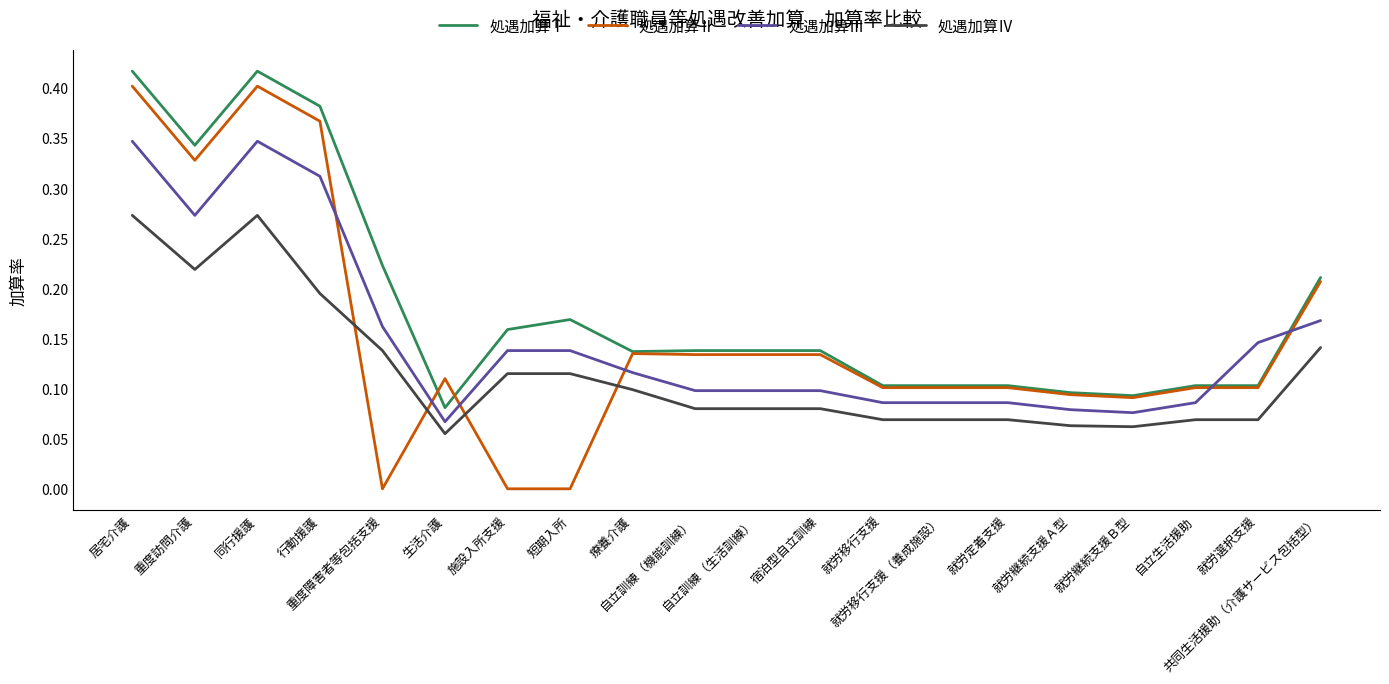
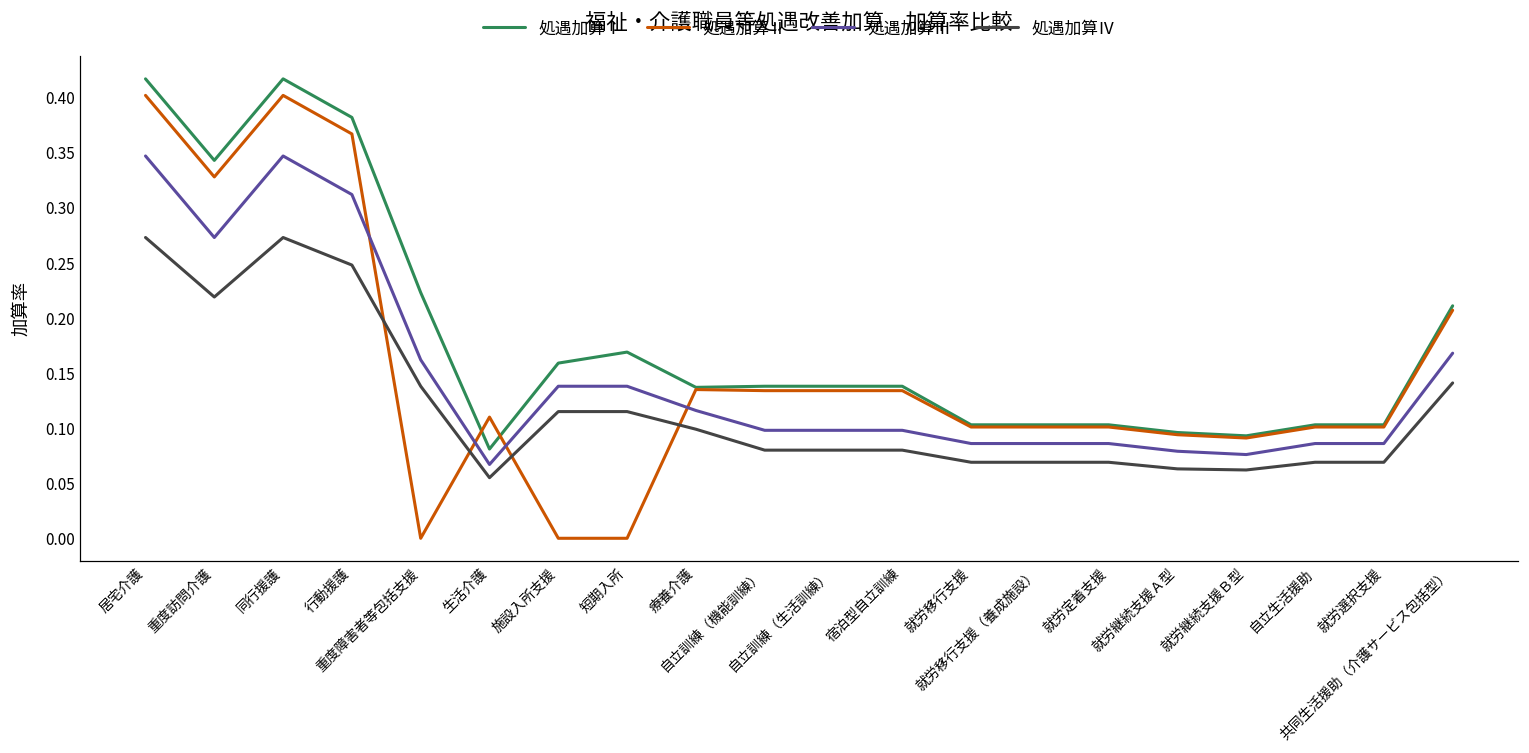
処遇加算Ⅳ, 行動援護: 0.195 -> 0.248
処遇加算Ⅲ, 就労選択支援: 0.146 -> 0.086
